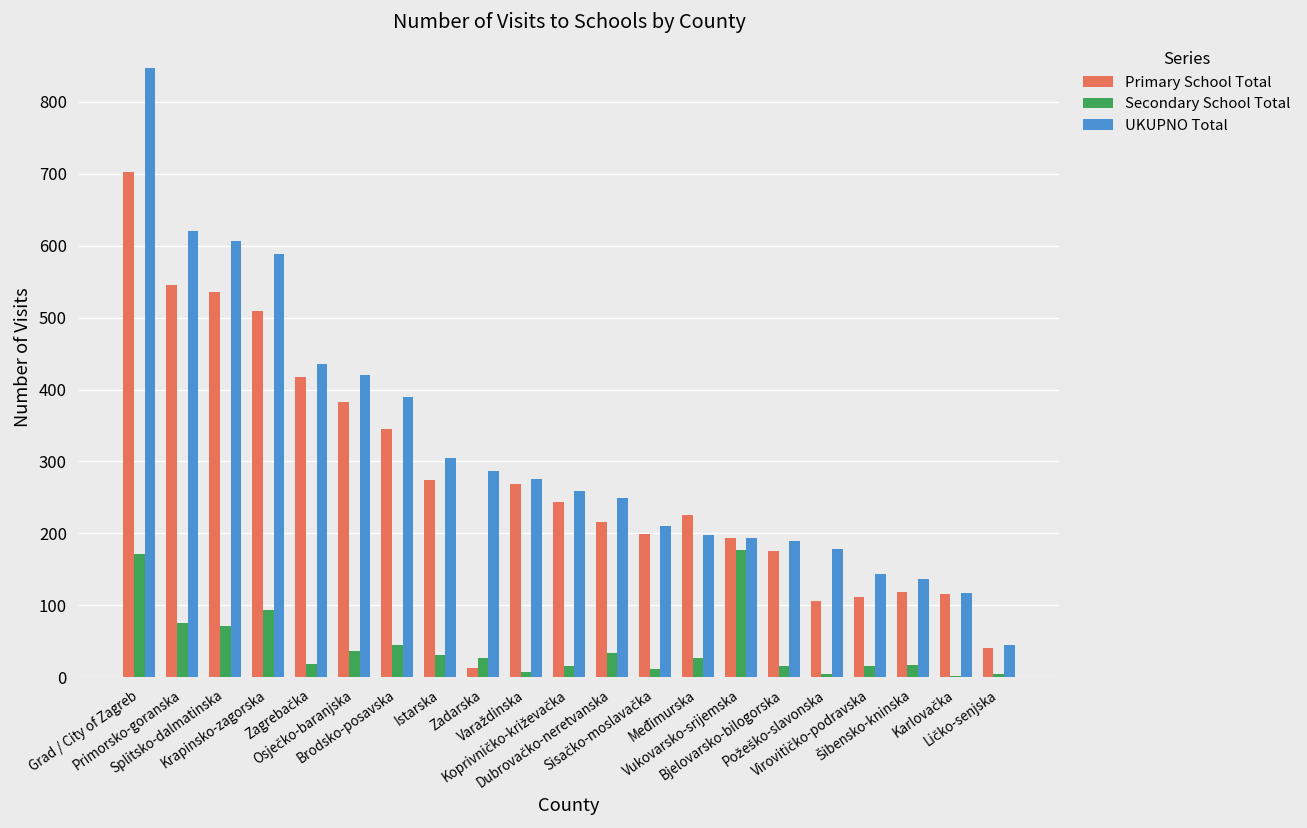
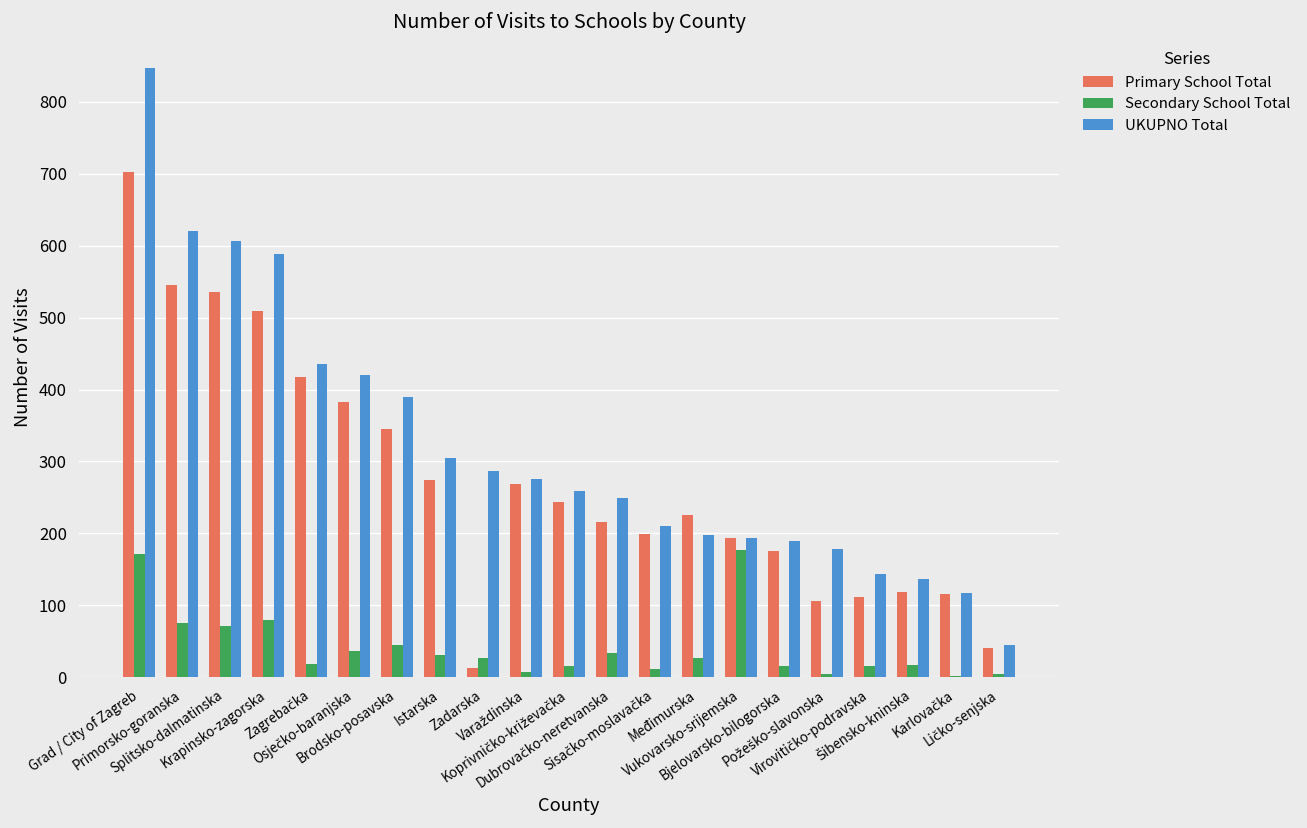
Secondary School Total, Krapinsko-zagorska: 90 -> 80
